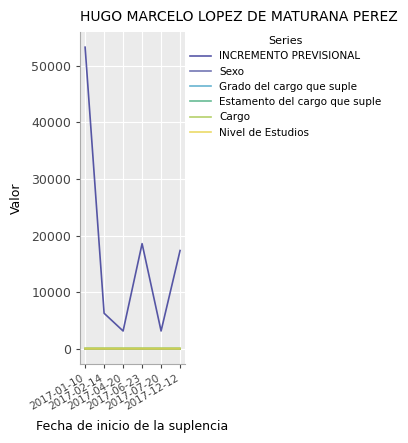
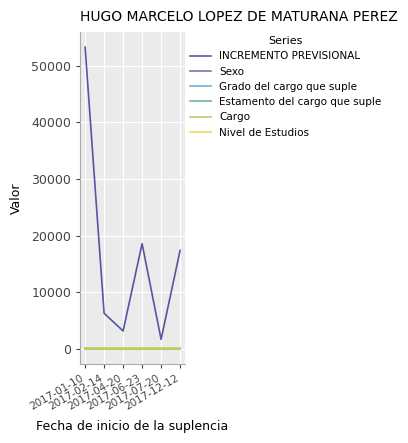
INCREMENTO PREVISIONAL, 2017-07-20: 3000 -> 2000
